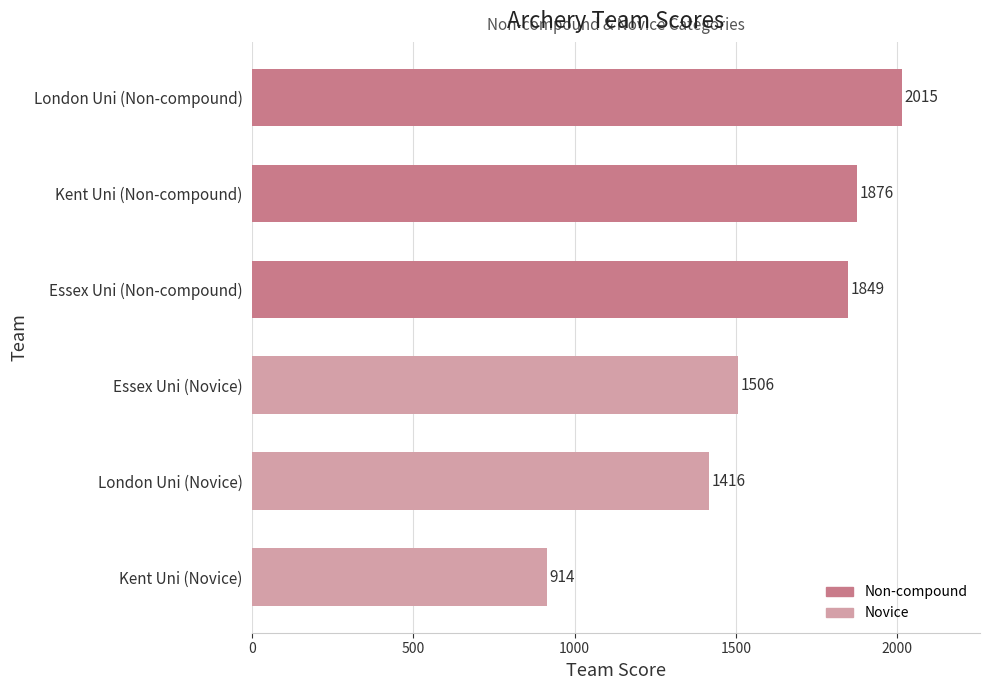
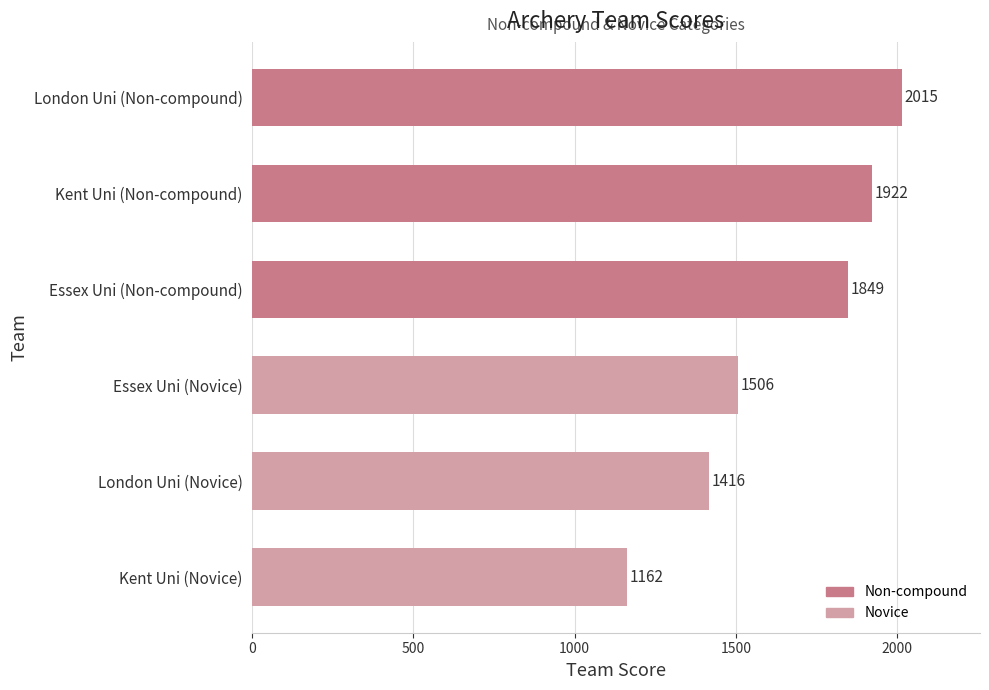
Kent Uni (Non-compound): 1876 -> 1922
Kent Uni (Novice): 914 -> 1162
